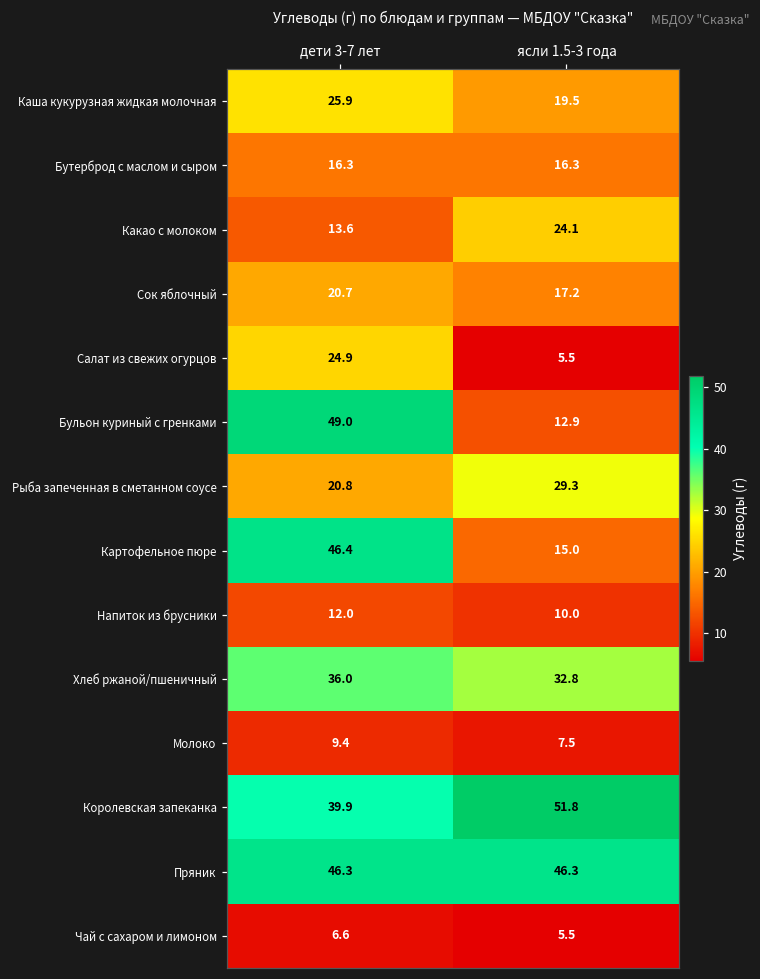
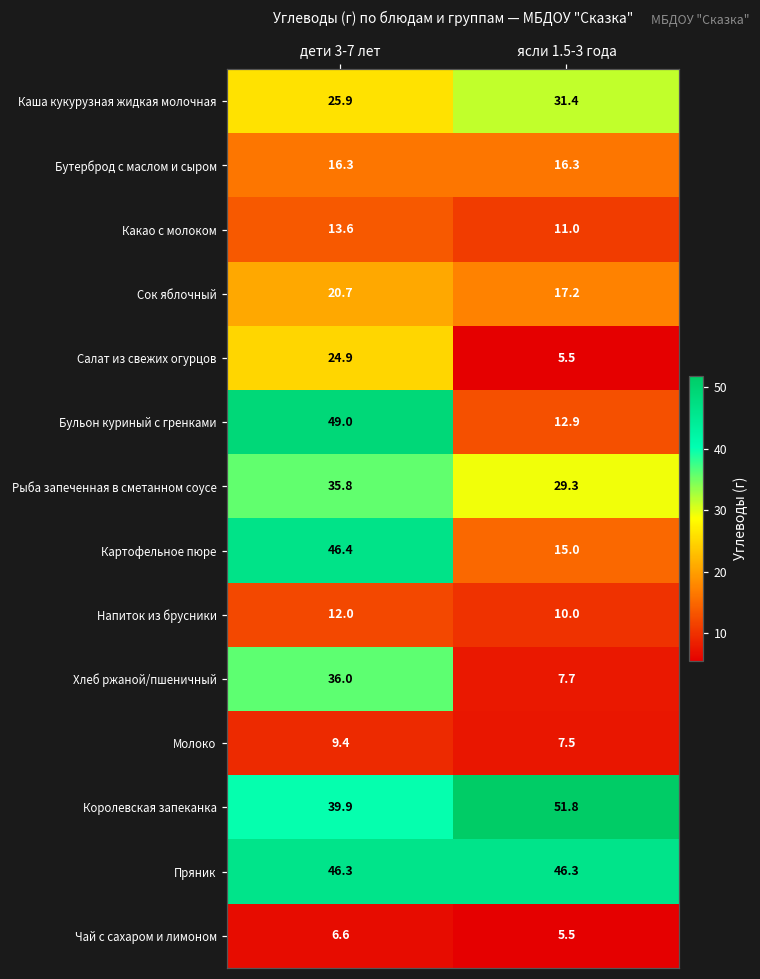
Каша кукурузная жидкая молочная, ясли 1.5-3 года: 19.5 -> 31.4
Какао с молоком, ясли 1.5-3 года: 24.1 -> 11.0
Рыба запеченная в сметанном соусе, дети 3-7 лет: 20.8 -> 35.8
Хлеб ржаной/пшеничный, ясли 1.5-3 года: 32.8 -> 7.7
